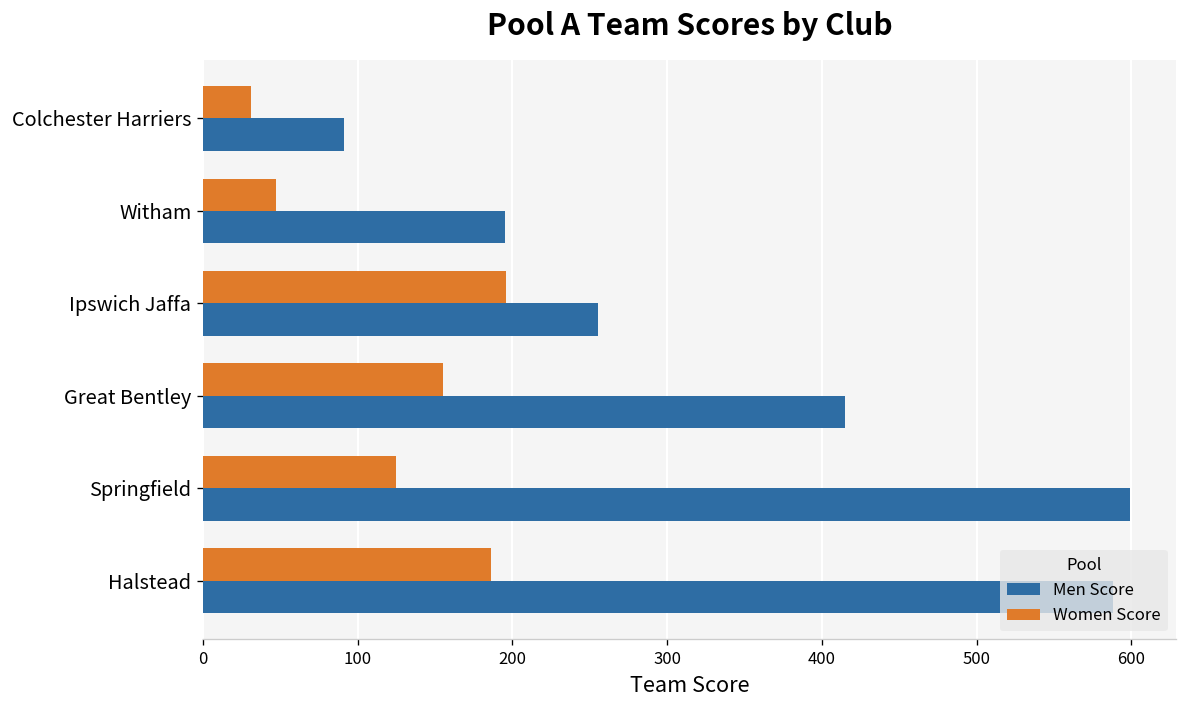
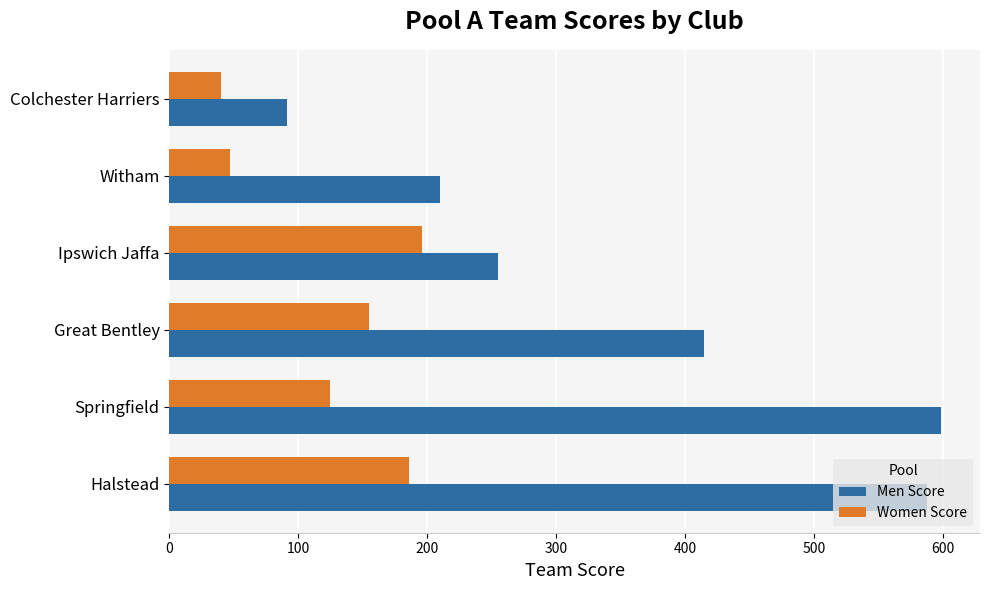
Women Score, Colchester Harriers: 31 -> 40
Men Score, Witham: 195 -> 210
